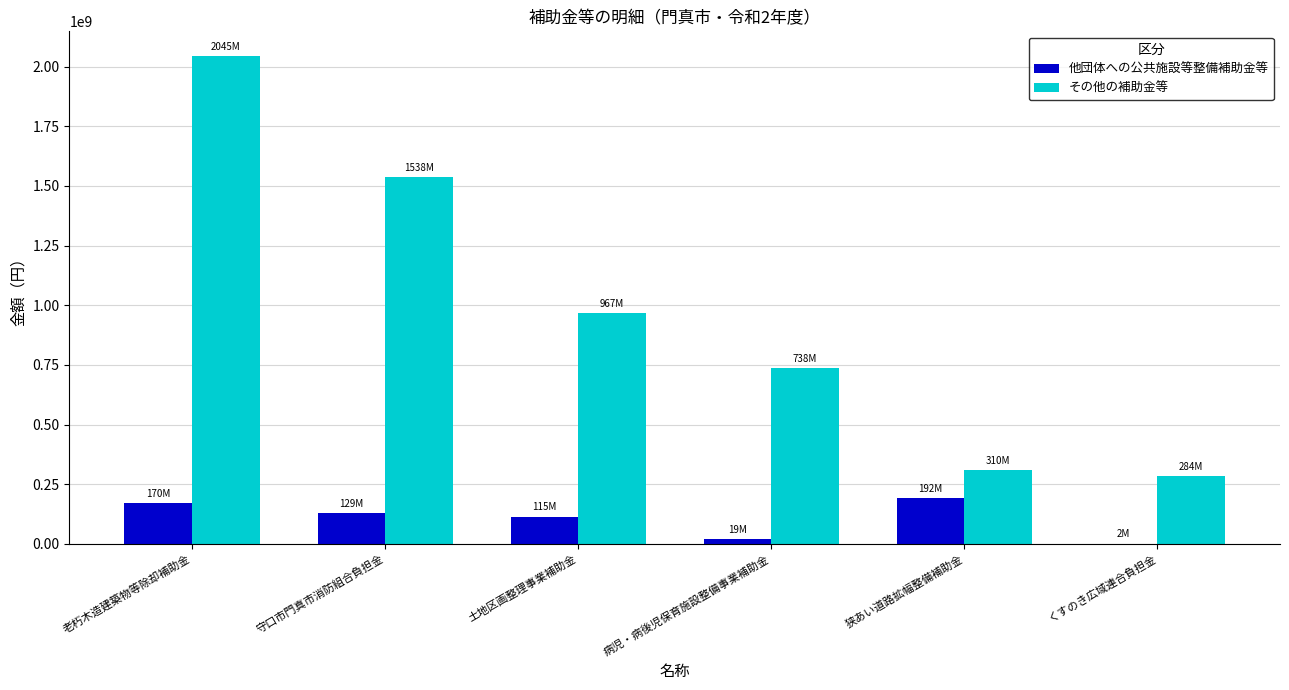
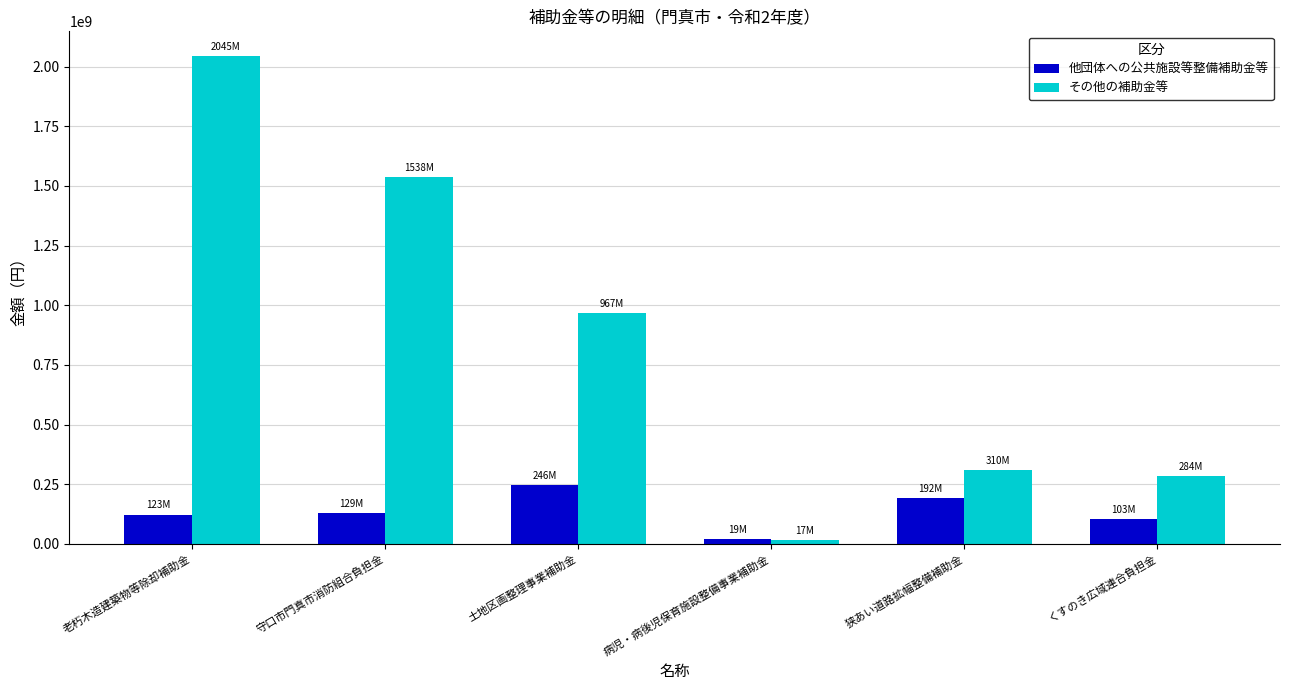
他団体への公共施設等整備補助金等, 老朽木造建築物等除却補助金: 170M -> 123M
他団体への公共施設等整備補助金等, 土地区画整理事業補助金: 115M -> 246M
その他の補助金等, 病児・病後児保育施設整備事業補助金: 738M -> 17M
他団体への公共施設等整備補助金等, くすのき広域連合負担金: 2M -> 103M
